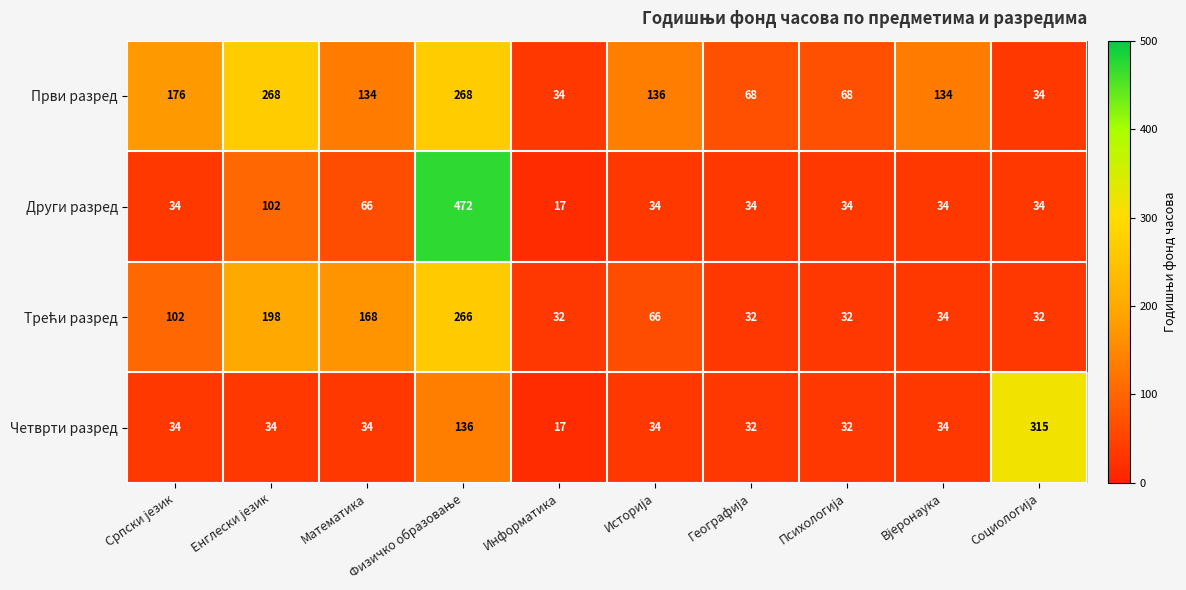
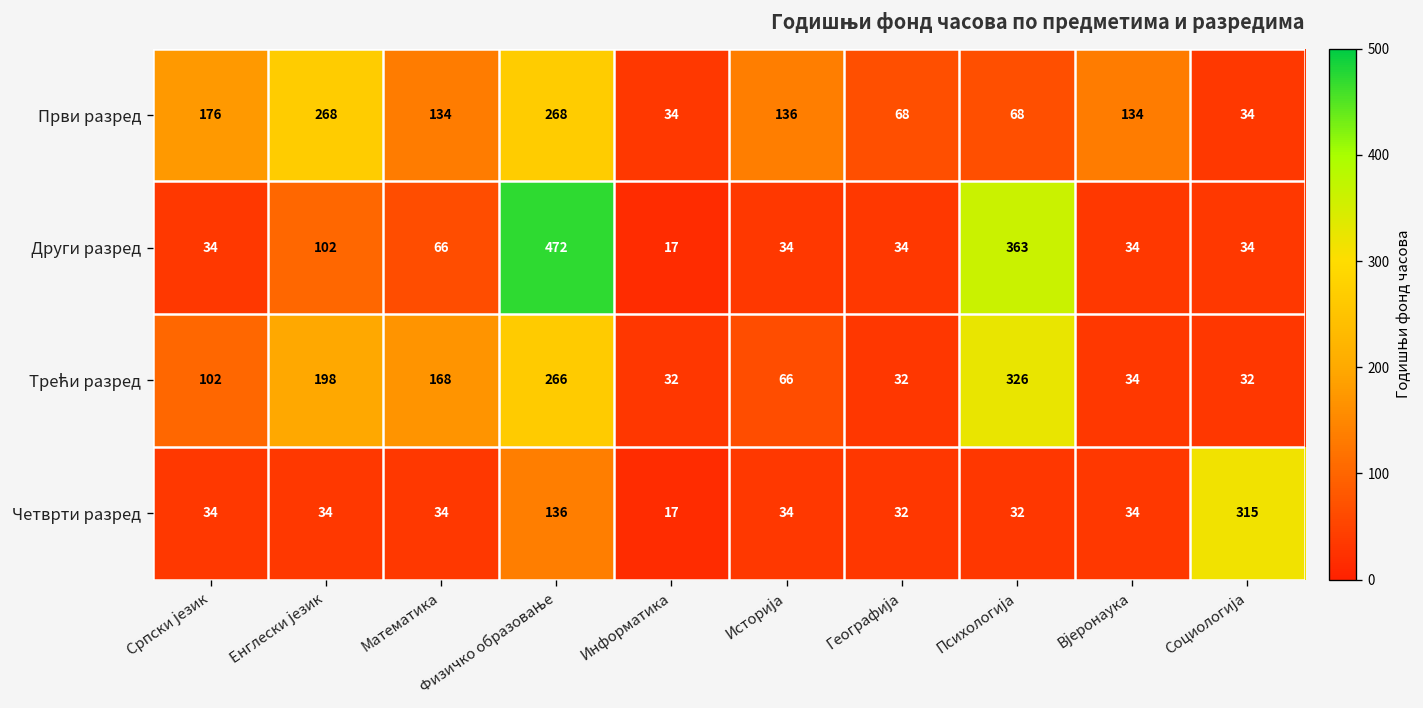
Други разред, Психологија: 34 -> 363
Трећи разред, Психологија: 32 -> 326
